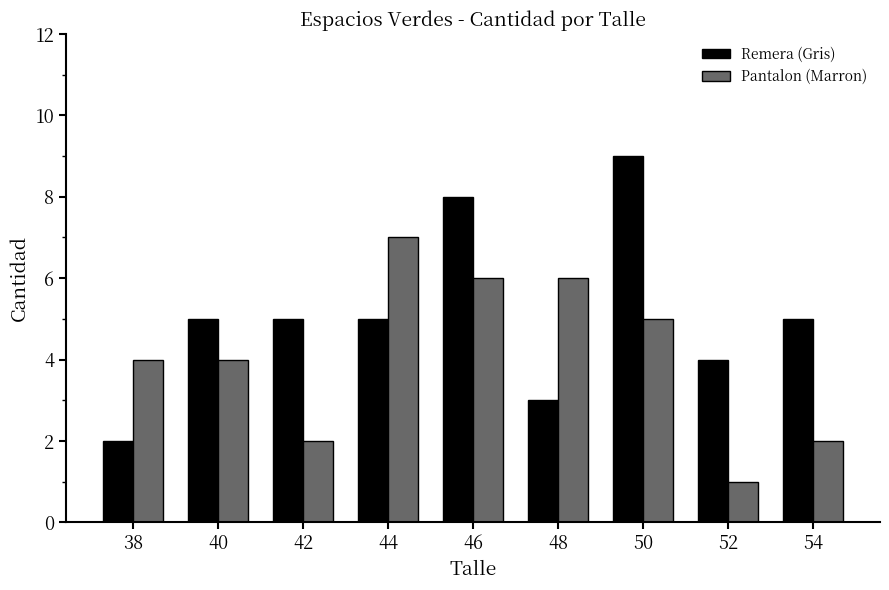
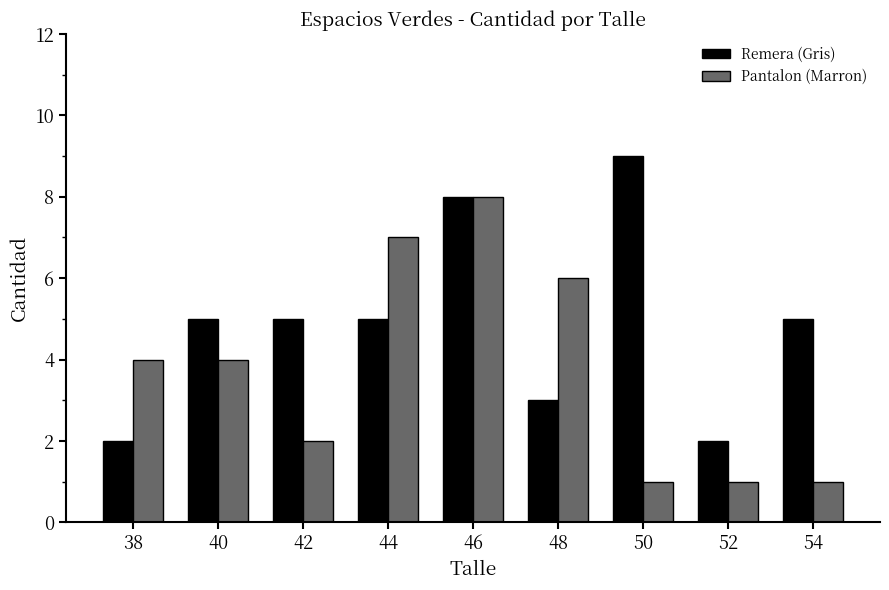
Pantalon (Marron), 46: 6 -> 8
Pantalon (Marron), 50: 5 -> 1
Remera (Gris), 52: 4 -> 2
Pantalon (Marron), 54: 2 -> 1
